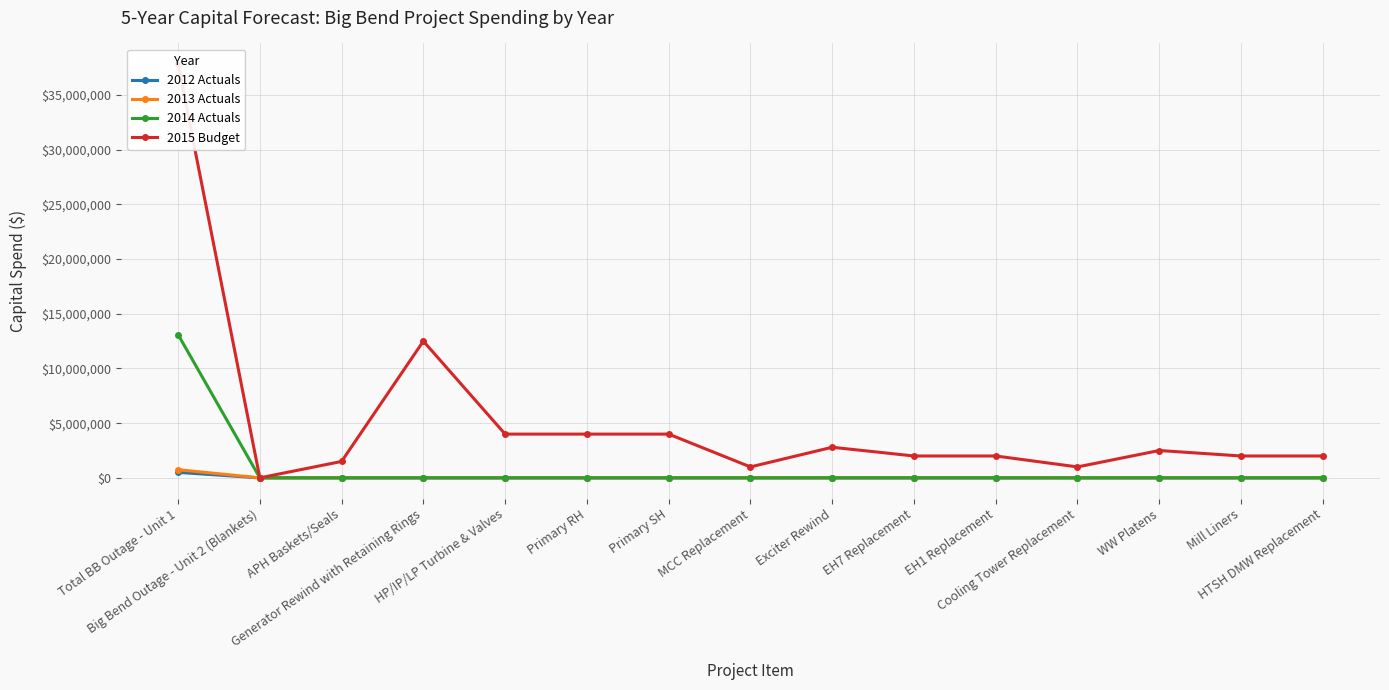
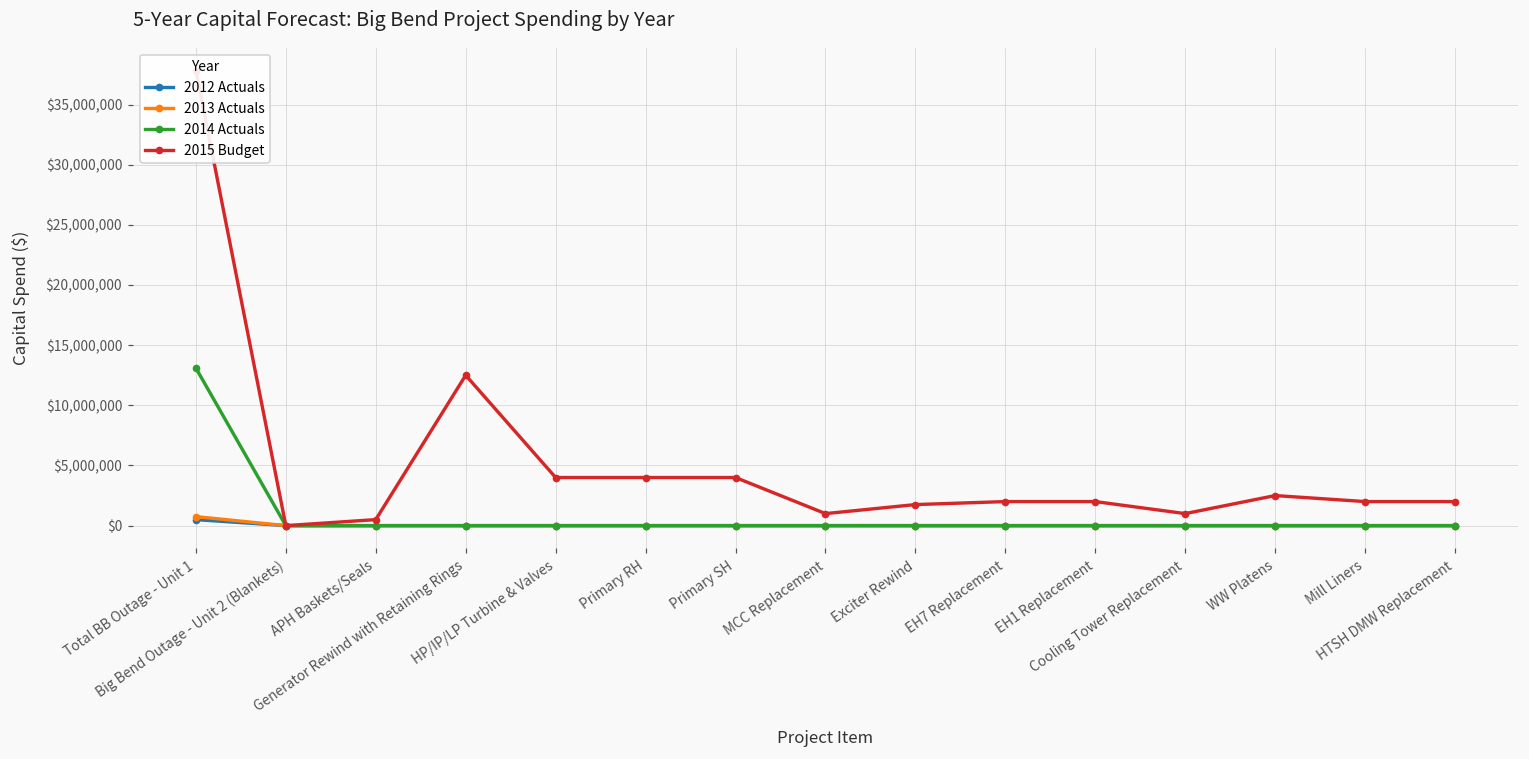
2015 Budget, APH Baskets/Seals: $1,500,000 -> $500,000
2015 Budget, Exciter Rewind: $2,800,000 -> $1,800,000
